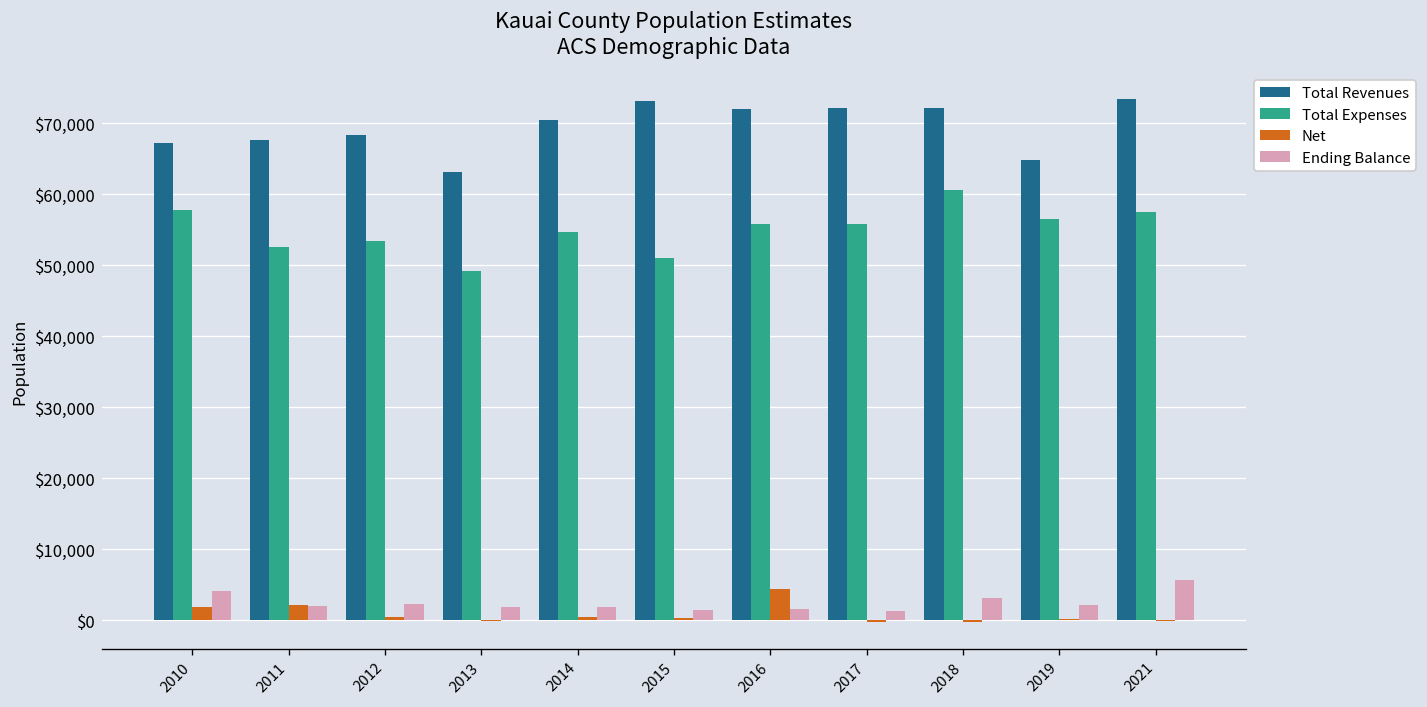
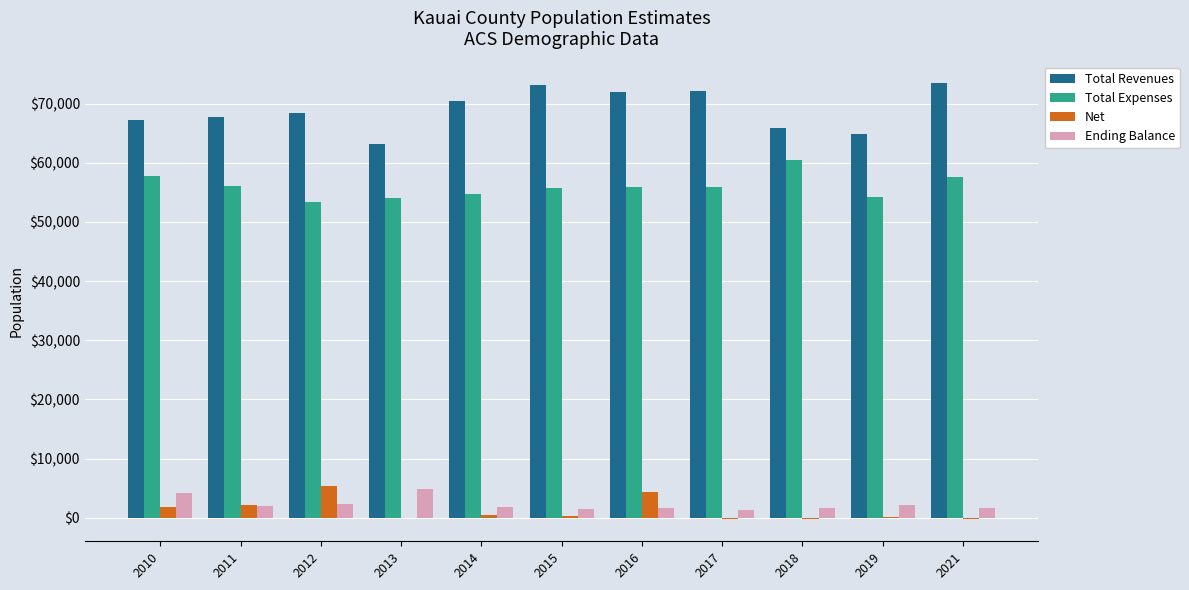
Total Expenses, 2011: $53,000 -> $56,000
Net, 2012: $1,000 -> $5,000
Total Expenses, 2013: $49,000 -> $54,000
Ending Balance, 2013: $2,000 -> $5,000
Total Expenses, 2015: $51,000 -> $56,000
Total Revenues, 2018: $72,000 -> $66,000
Ending Balance, 2018: $3,000 -> $2,000
Total Expenses, 2019: $57,000 -> $54,000
Ending Balance, 2021: $6,000 -> $2,000
